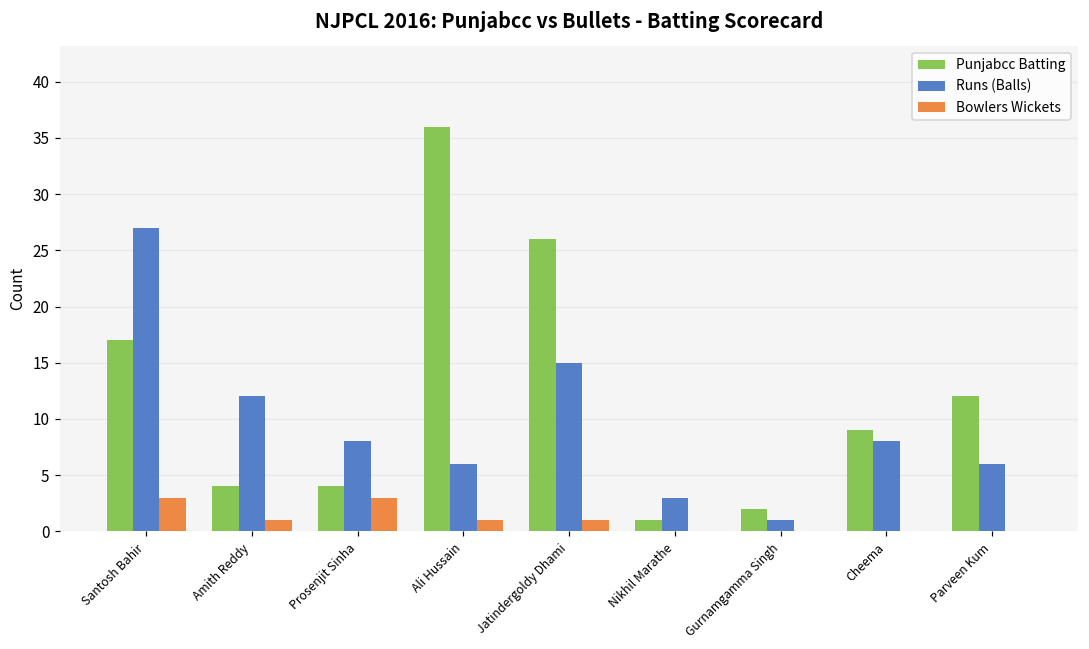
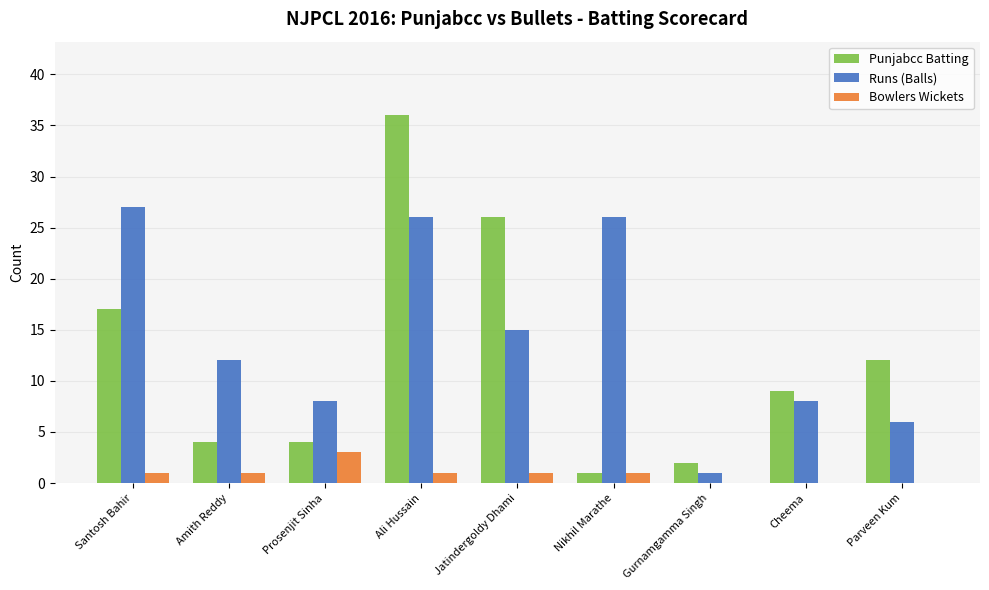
Bowlers Wickets, Santosh Bahir: 3 -> 1
Runs (Balls), Ali Hussain: 6 -> 26
Runs (Balls), Nikhil Marathe: 3 -> 26
Bowlers Wickets, Nikhil Marathe: 0 -> 1
